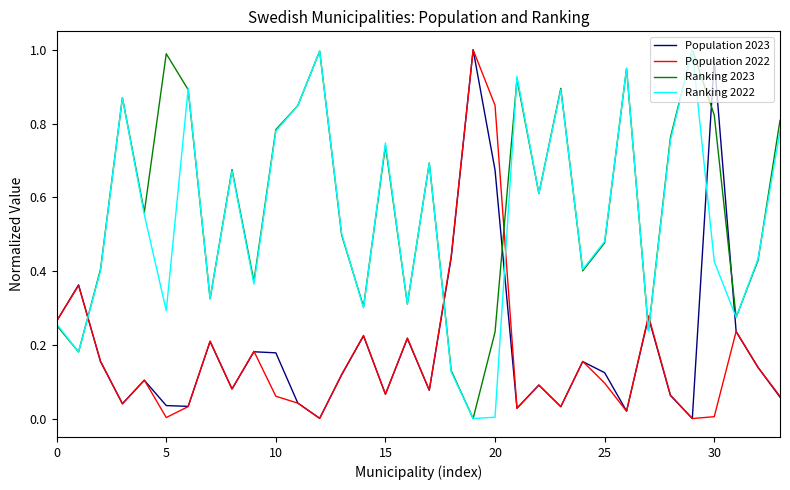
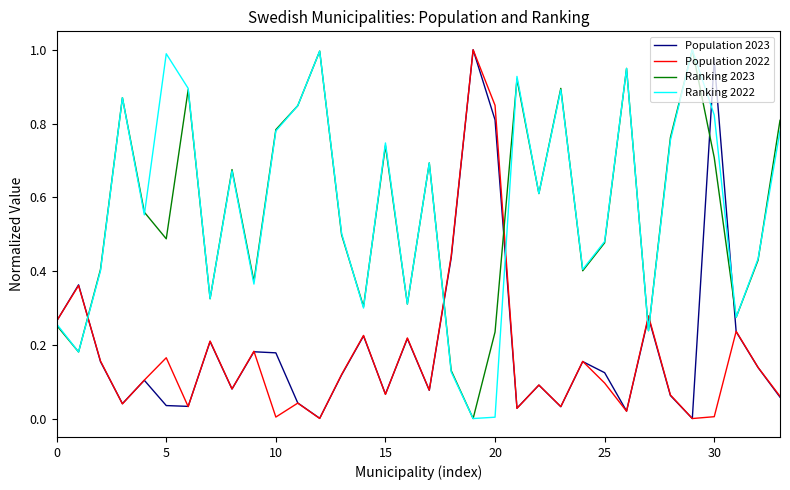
Population 2022, 5: 0.00 -> 0.16
Ranking 2023, 5: 0.99 -> 0.49
Ranking 2022, 5: 0.29 -> 0.99
Population 2022, 10: 0.06 -> 0.00
Population 2023, 20: 0.67 -> 0.81
Ranking 2023, 30: 0.82 -> 0.71
Ranking 2022, 30: 0.43 -> 0.82
